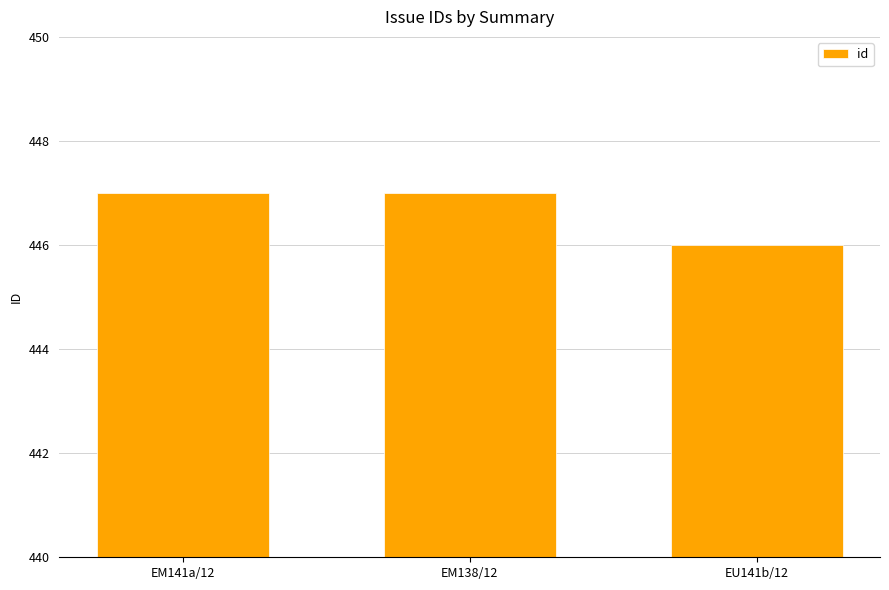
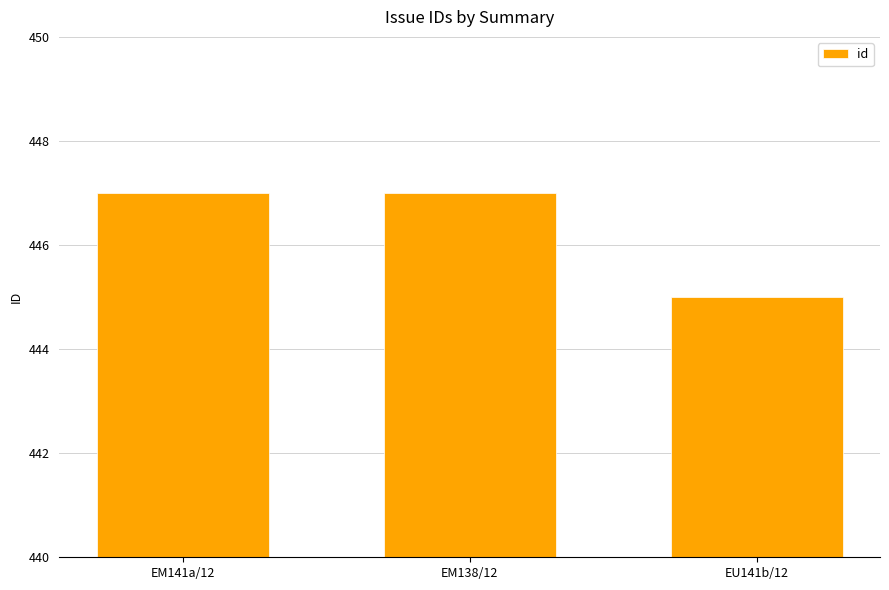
EU141b/12: 446 -> 445
